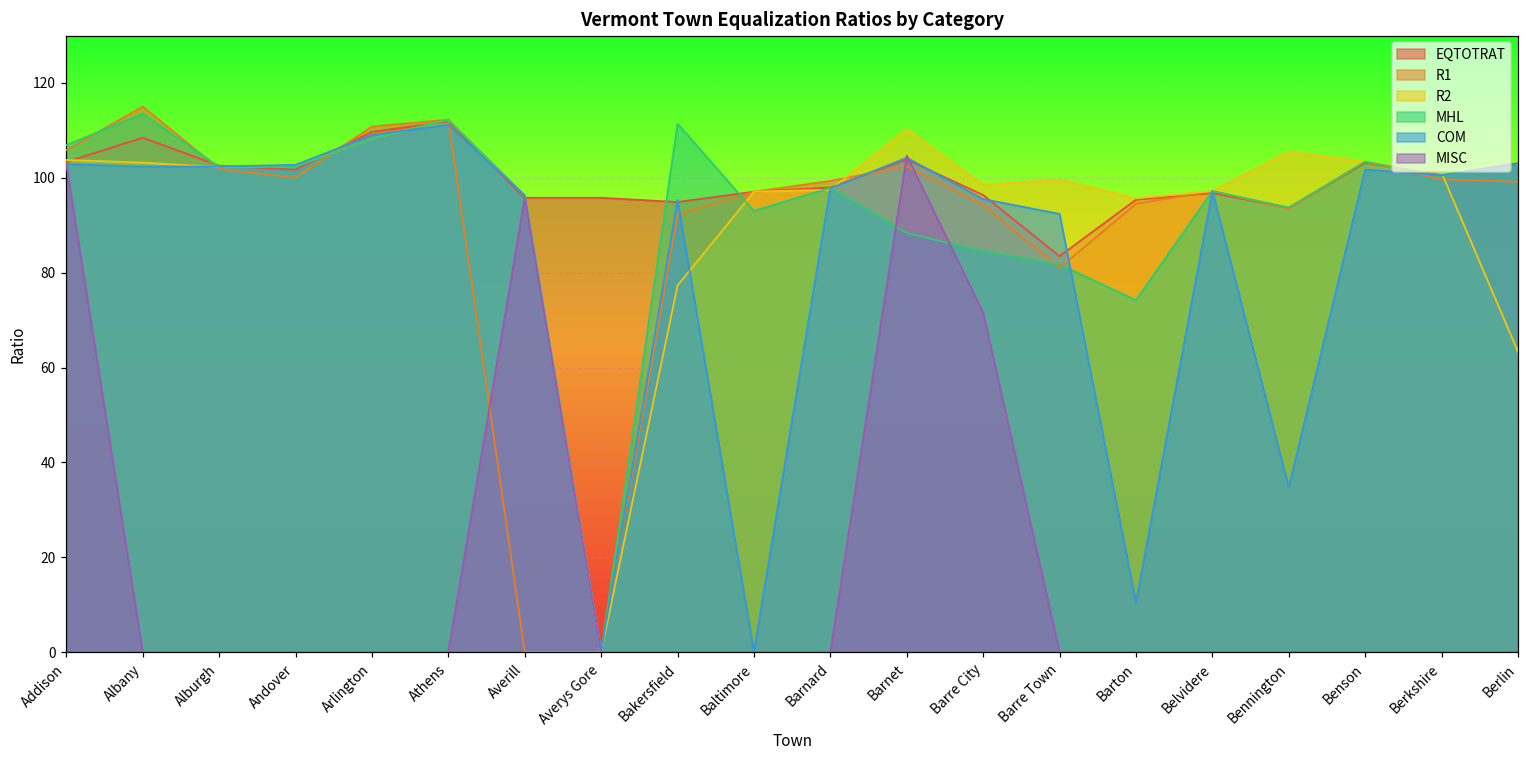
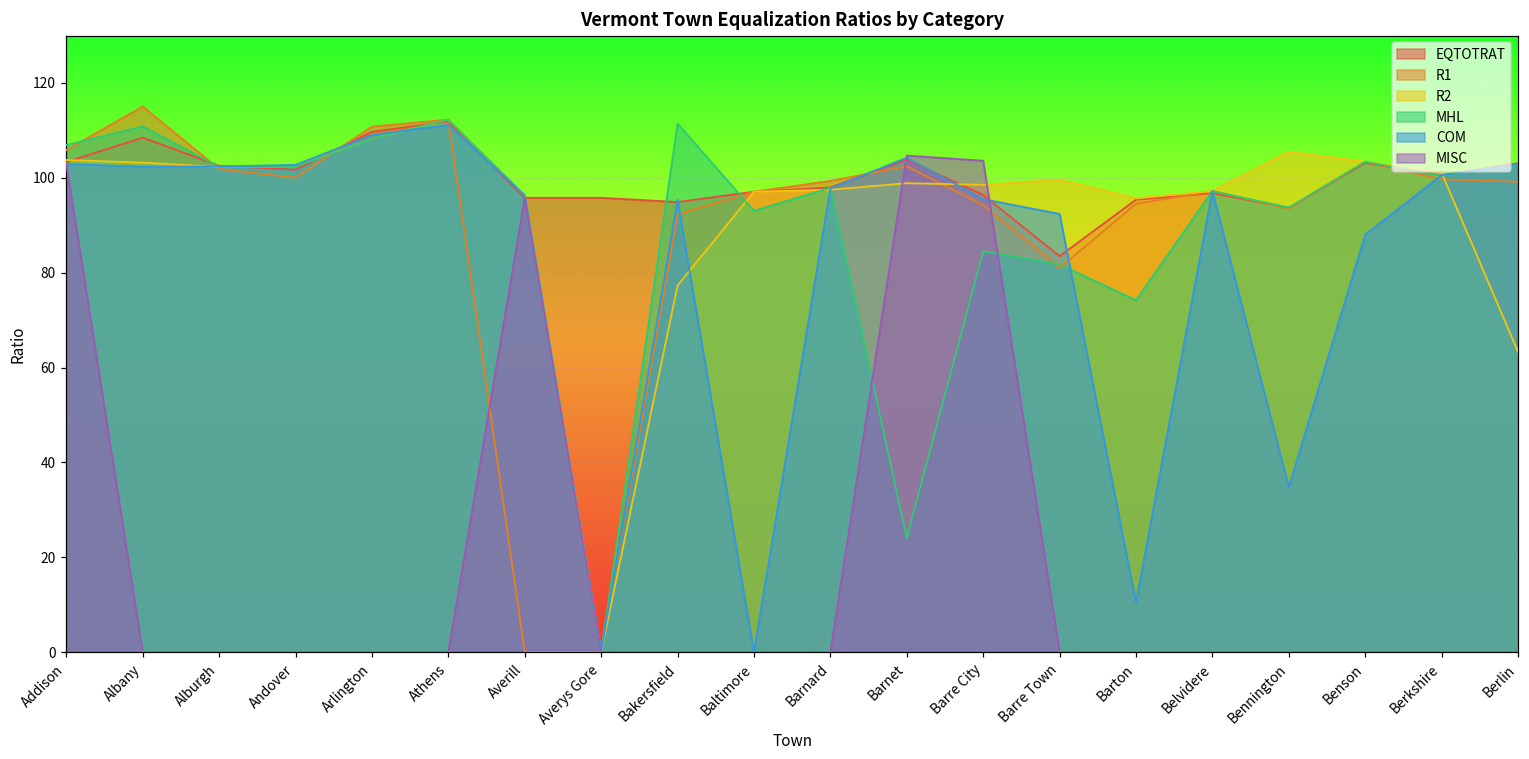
MHL, Albany: 114 -> 111
R2, Barnet: 110 -> 99
MHL, Barnet: 88 -> 24
MISC, Barre City: 72 -> 104
COM, Benson: 102 -> 88
